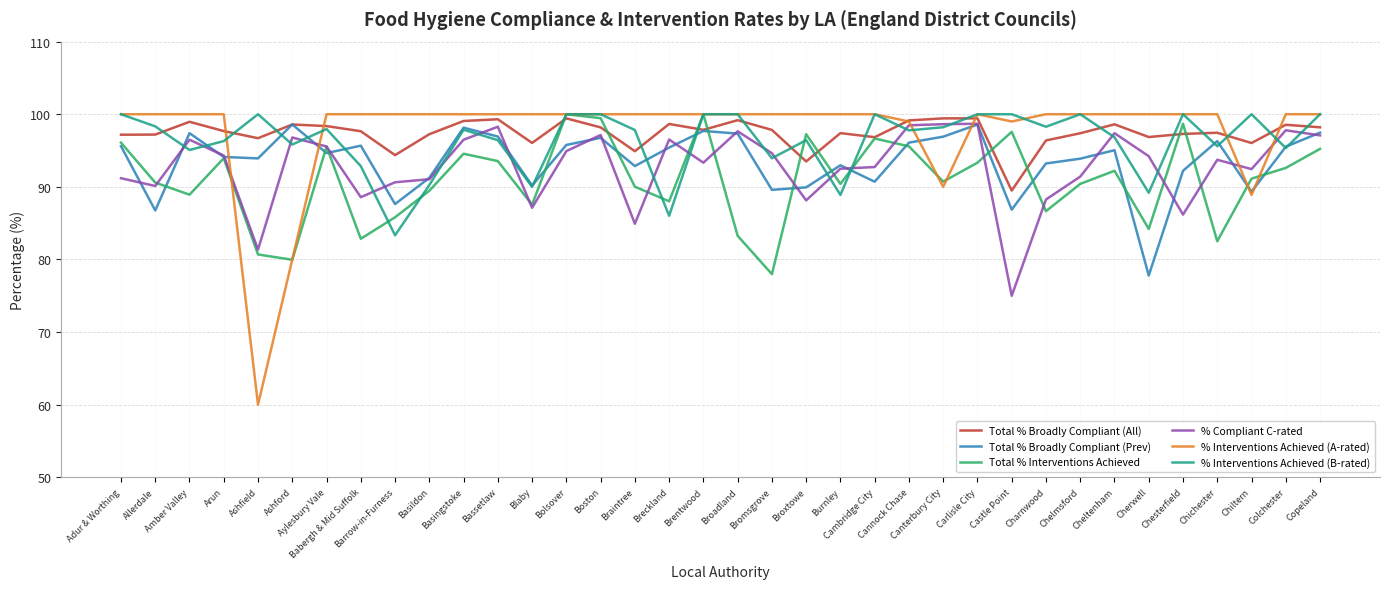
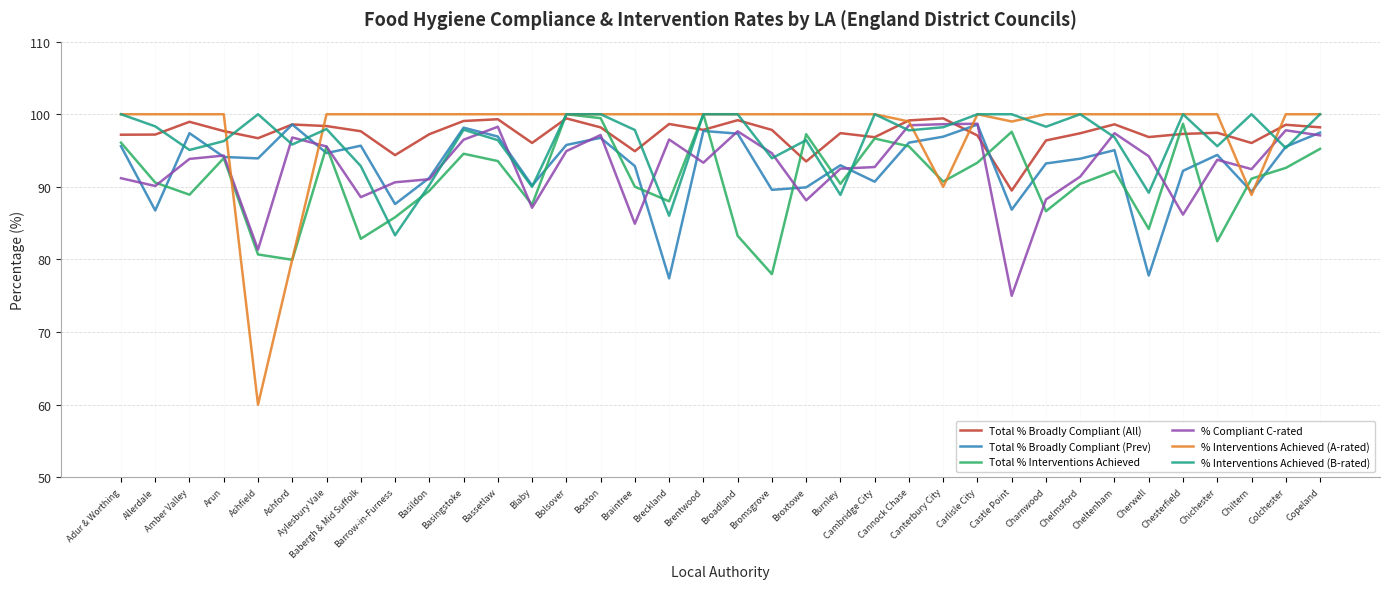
% Compliant C-rated, Amber Valley: 96 -> 94
Total % Broadly Compliant (Prev), Breckland: 95 -> 77
Total % Broadly Compliant (All), Carlisle City: 99 -> 97
Total % Broadly Compliant (Prev), Chichester: 96 -> 94
